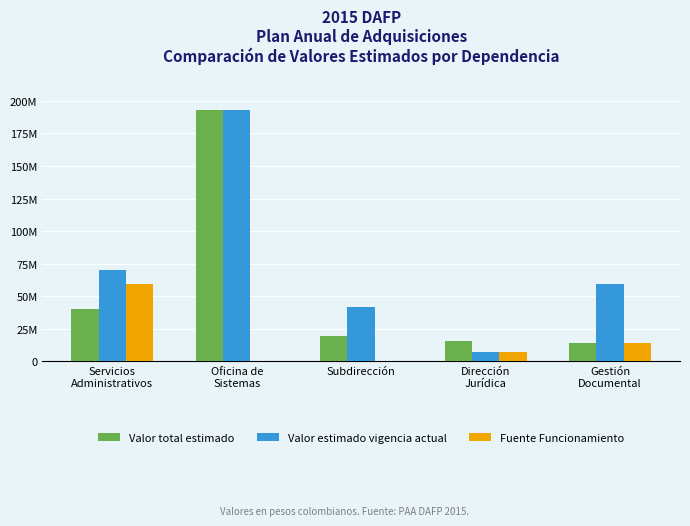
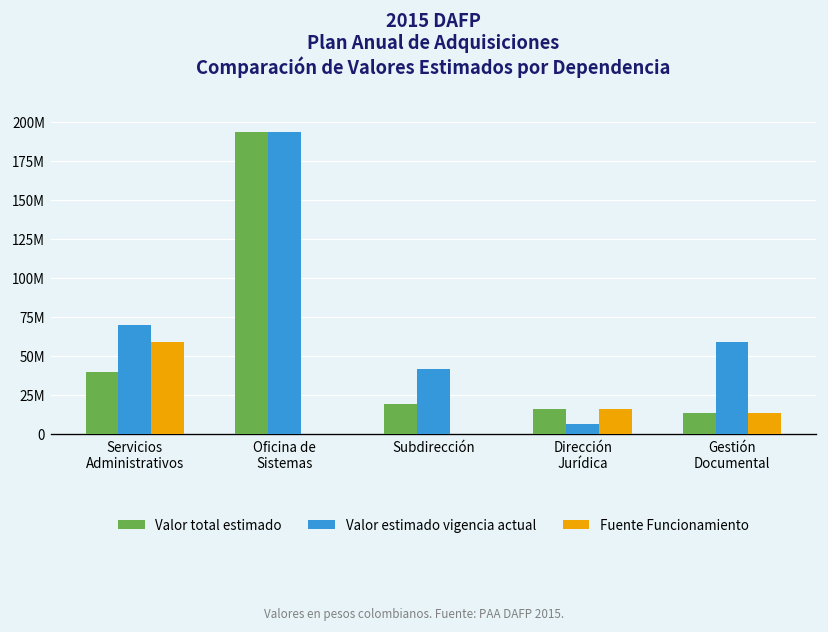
Fuente Funcionamiento, Dirección Jurídica: 7000000 -> 16000000
